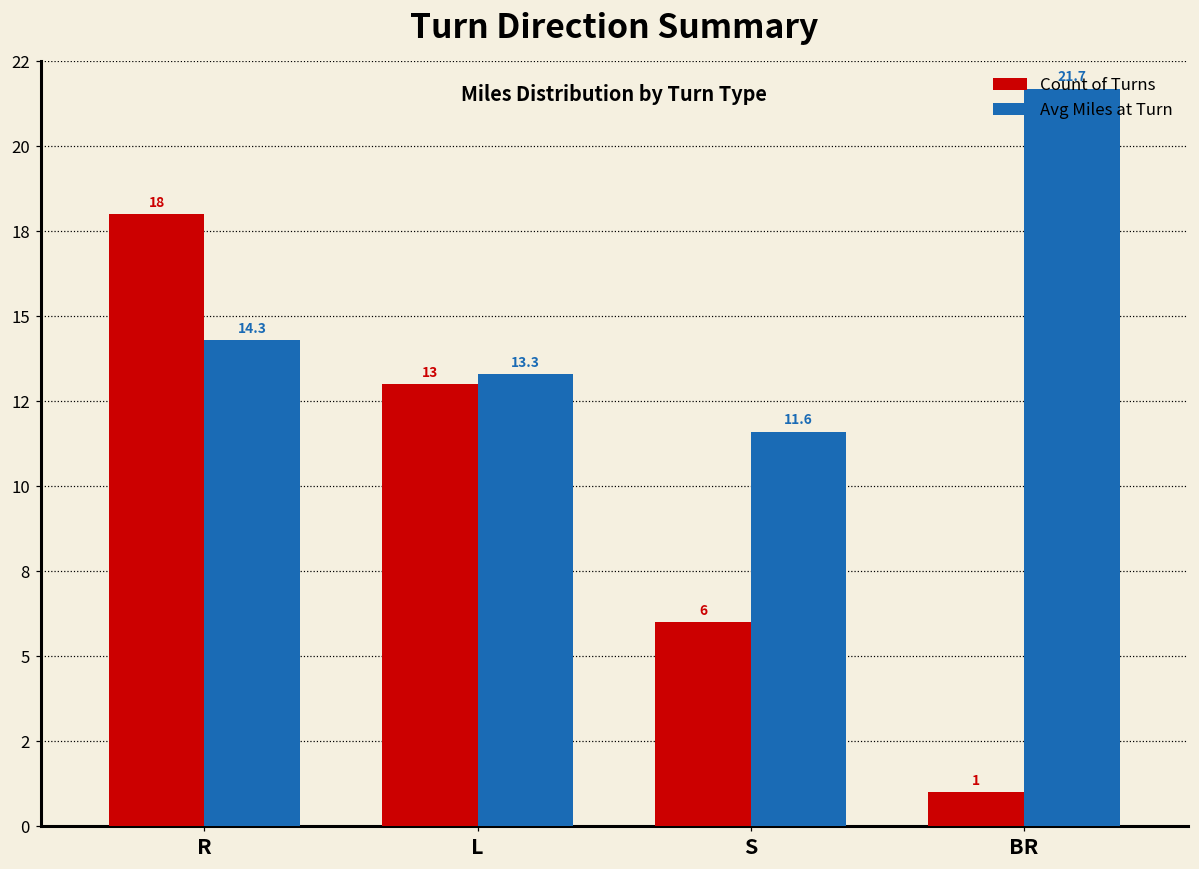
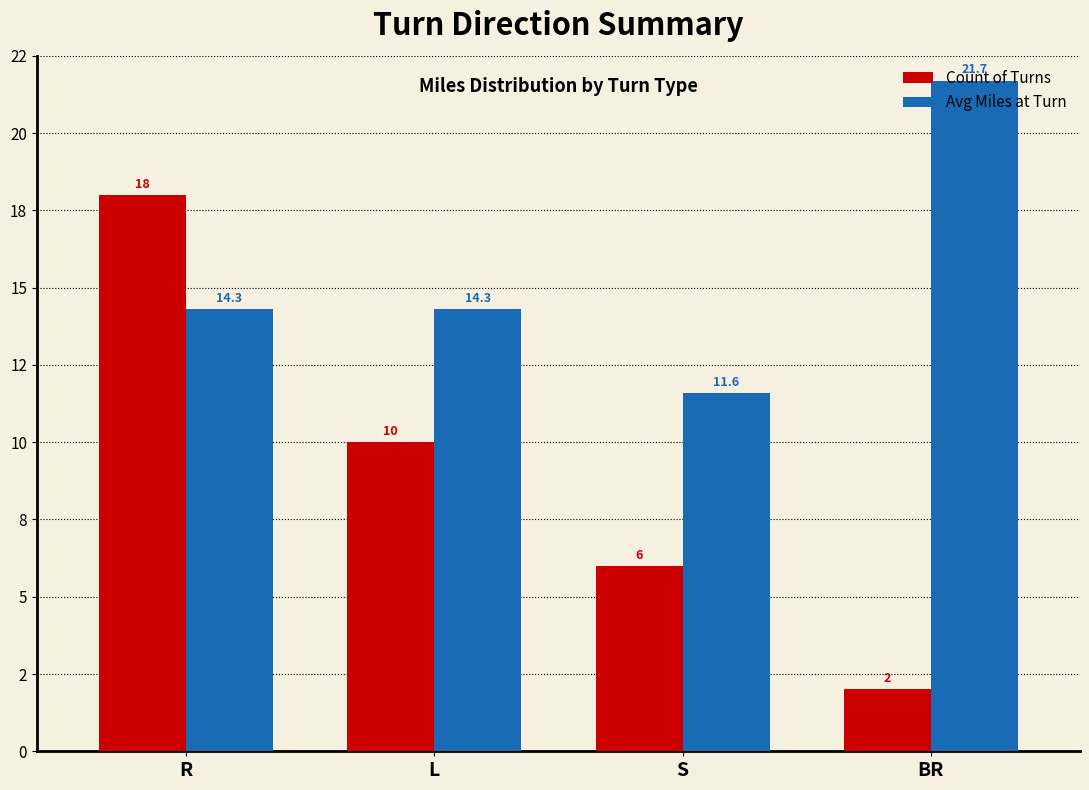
Count of Turns, L: 13 -> 10
Avg Miles at Turn, L: 13.3 -> 14.3
Count of Turns, BR: 1 -> 2
